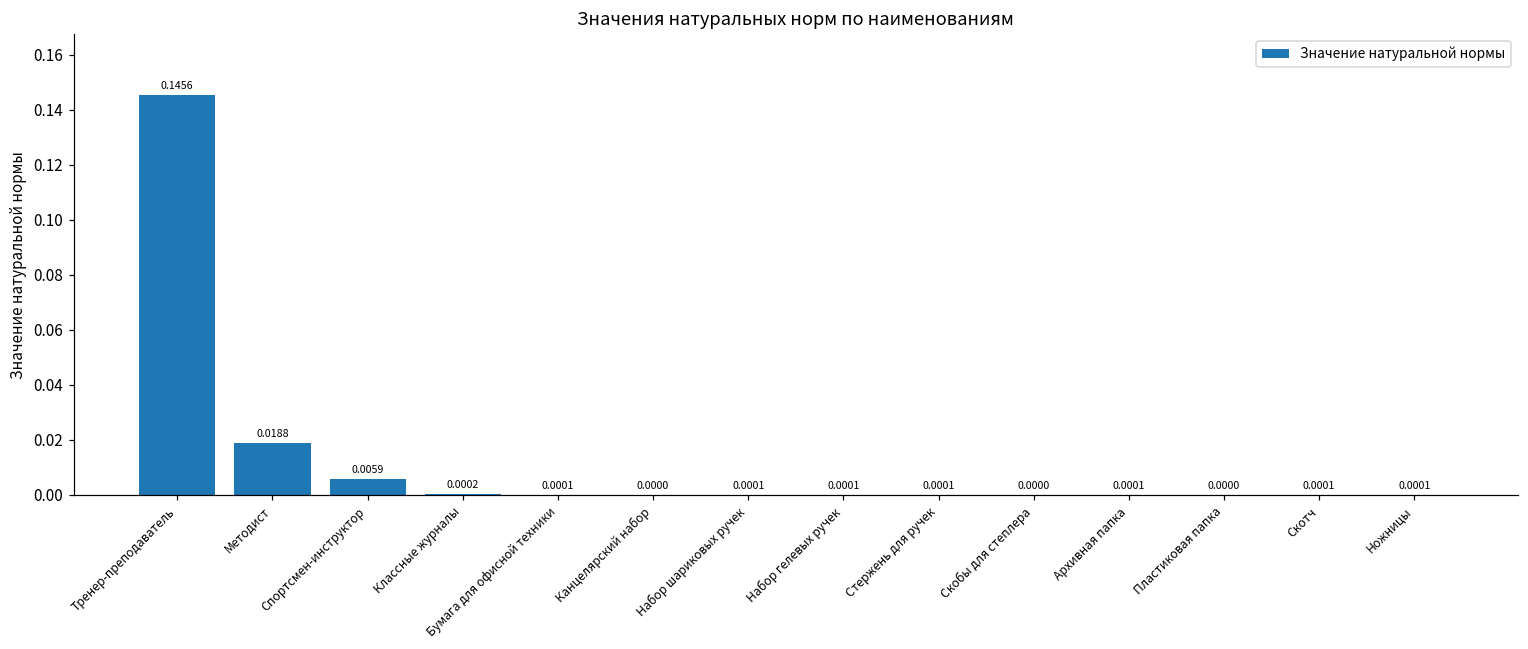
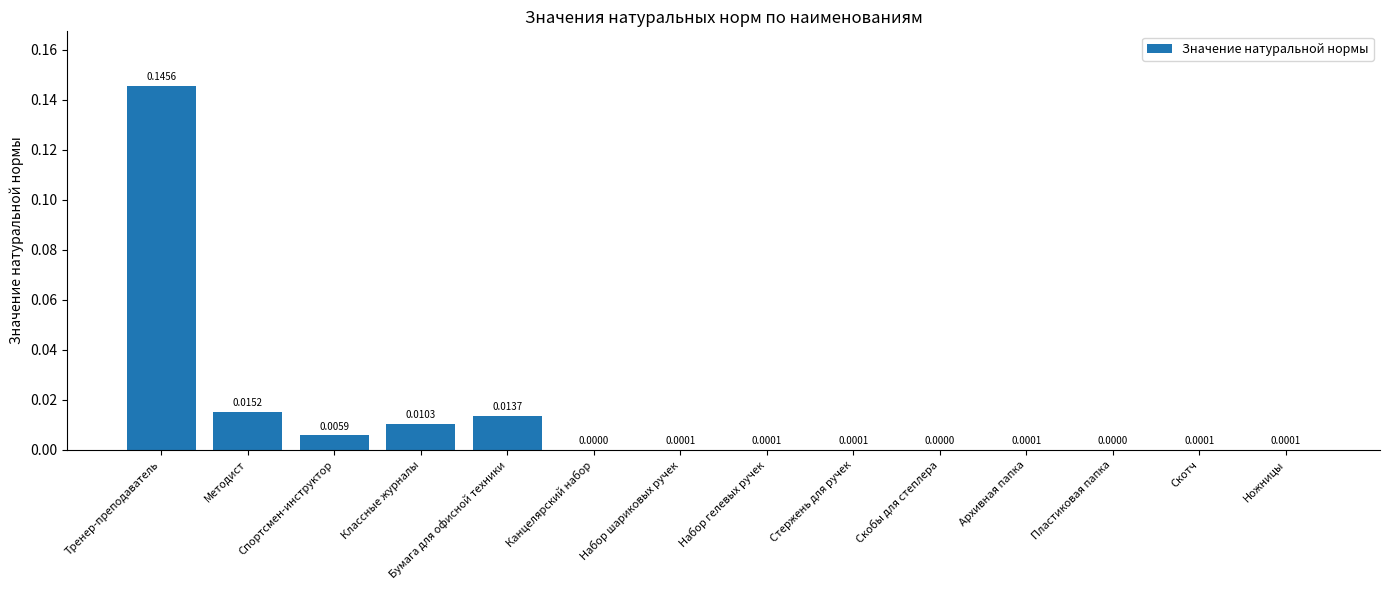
Методист: 0.0188 -> 0.0152
Классные журналы: 0.0002 -> 0.0103
Бумага для офисной техники: 0.0001 -> 0.0137
